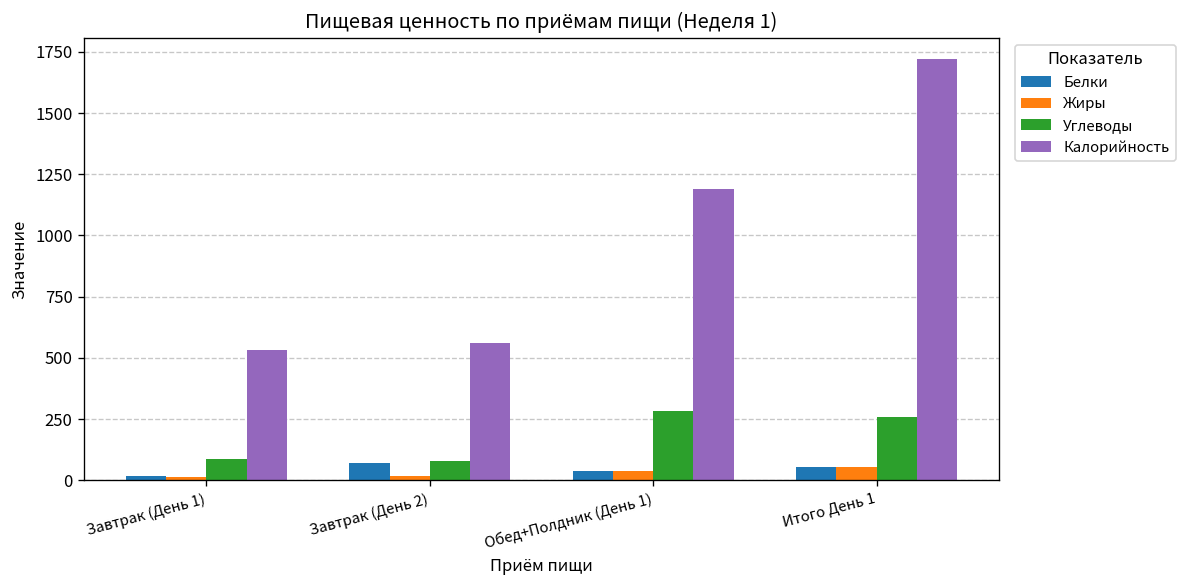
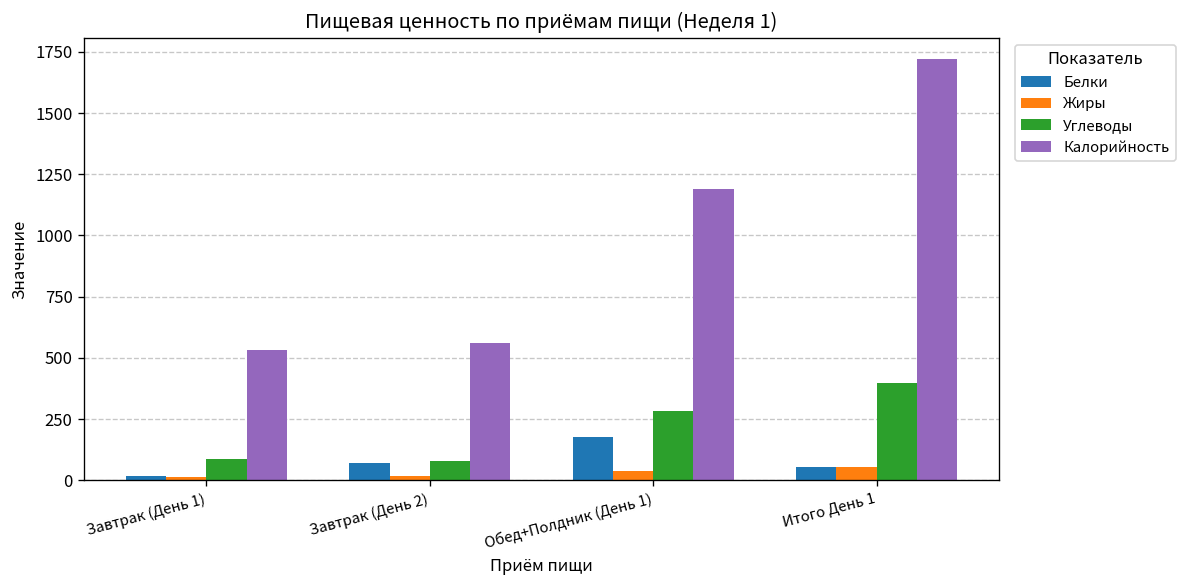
Белки, Обед+Полдник (День 1): 40 -> 180
Углеводы, Итого День 1: 260 -> 400
